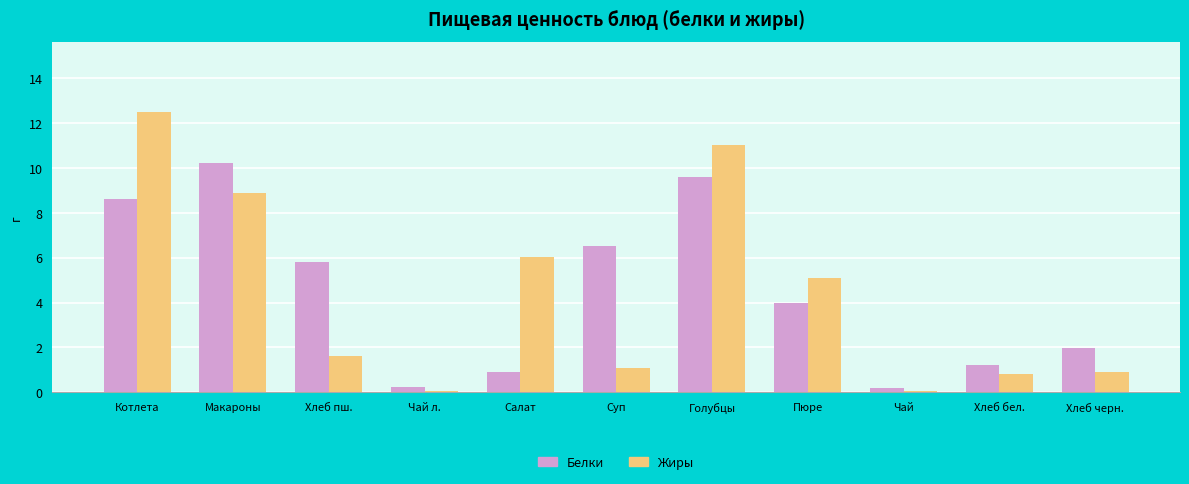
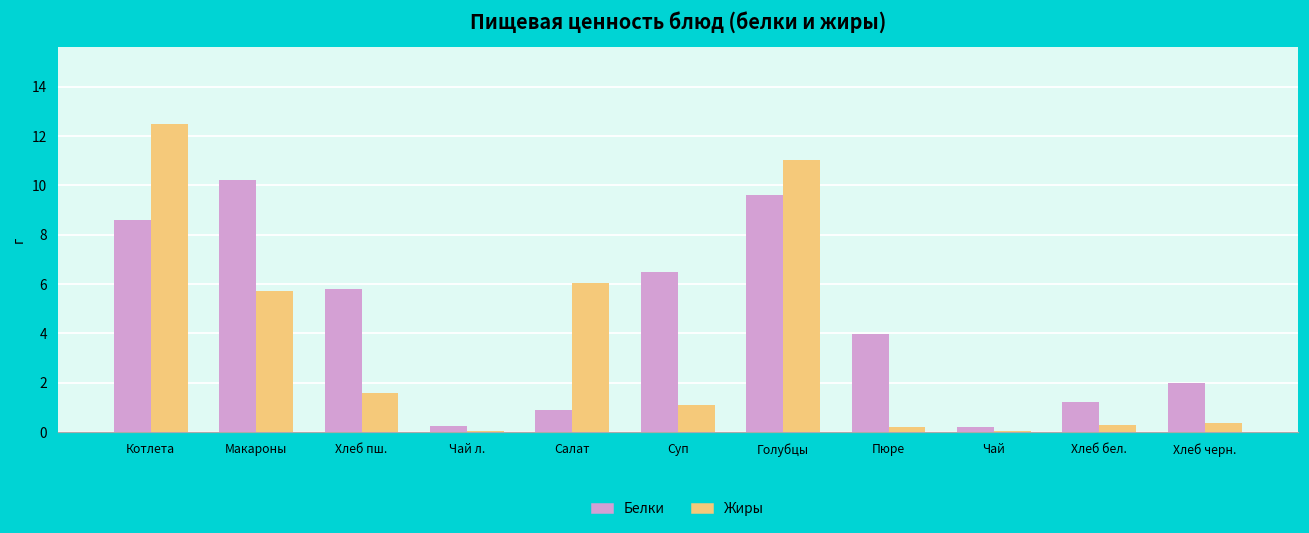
Жиры, Макароны: 8.9 -> 5.7
Жиры, Пюре: 5.1 -> 0.2
Жиры, Хлеб бел.: 0.8 -> 0.3
Жиры, Хлеб черн.: 0.9 -> 0.4
